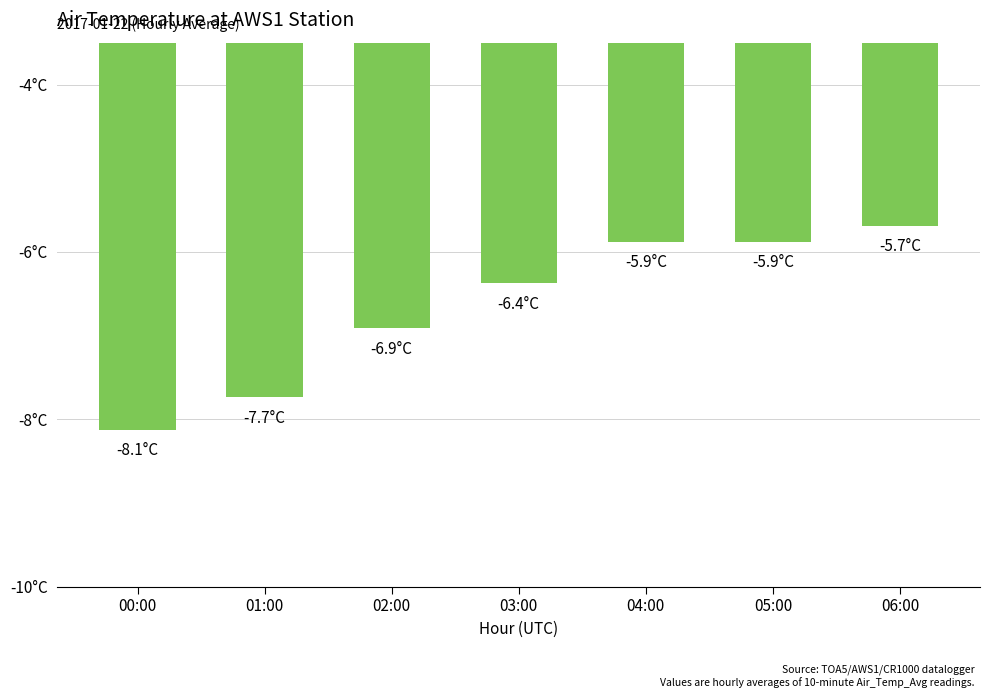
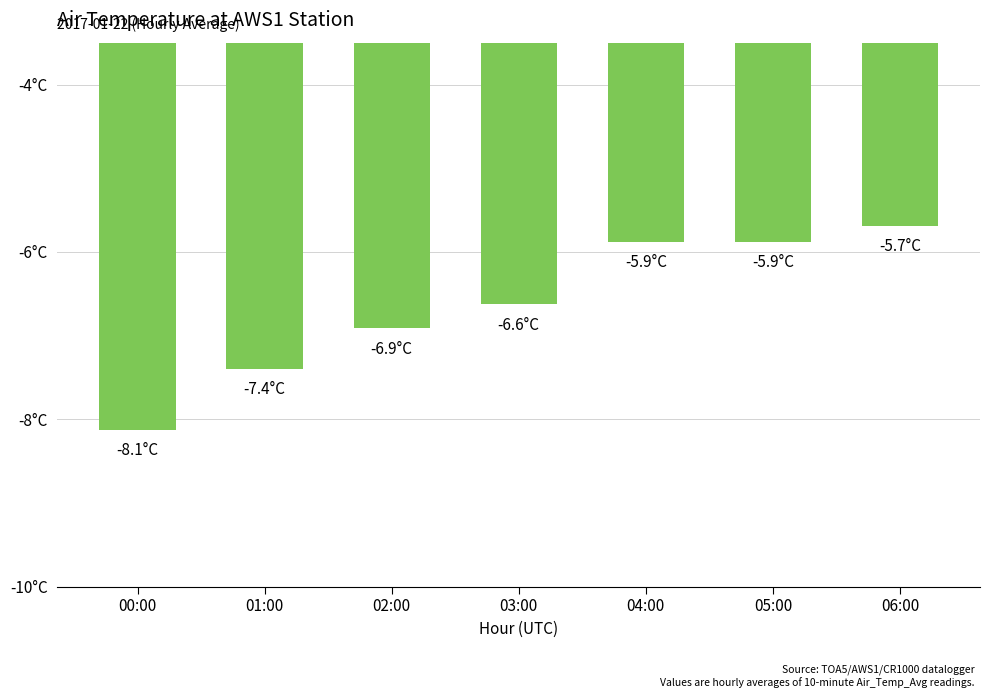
01:00: -7.7°C -> -7.4°C
03:00: -6.4°C -> -6.6°C
